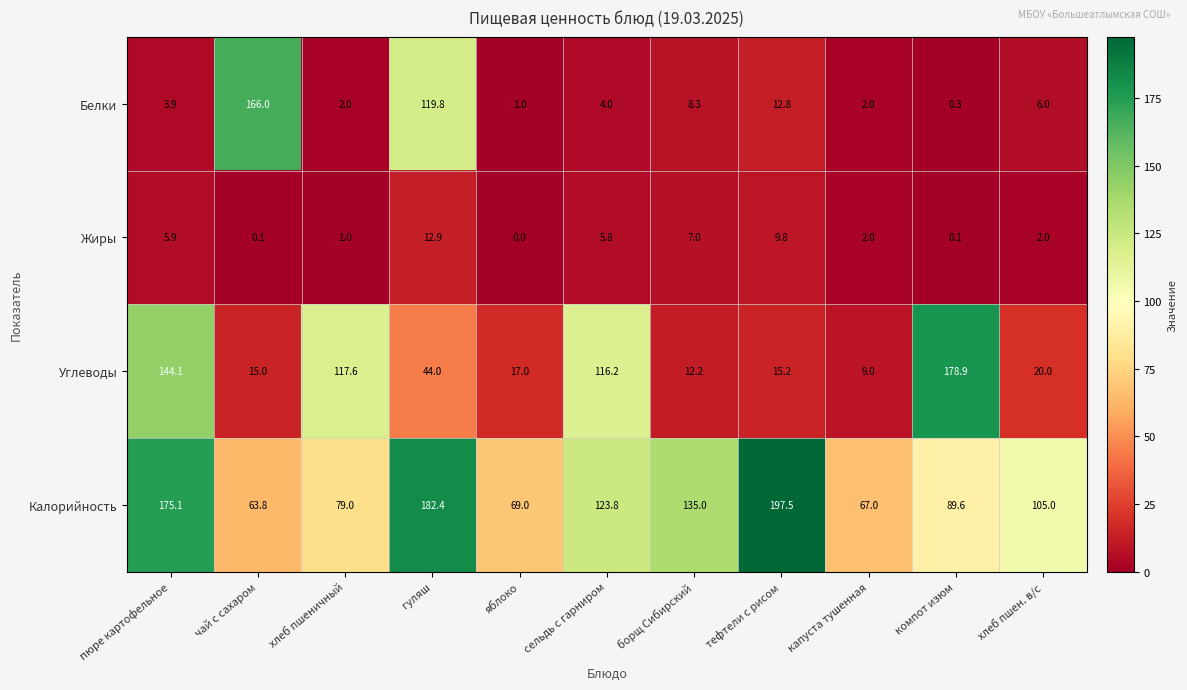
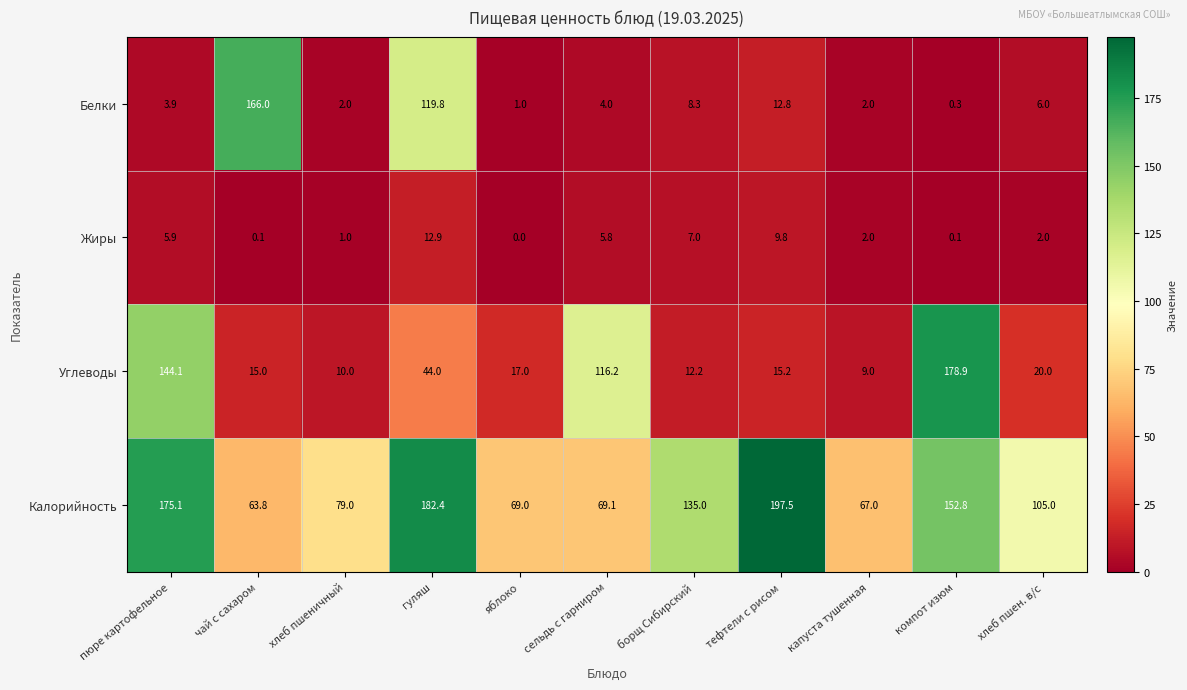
Углеводы, хлеб пшеничный: 117.6 -> 10.0
Калорийность, сельдь с гарниром: 123.8 -> 69.1
Калорийность, компот изюм: 89.6 -> 152.8
